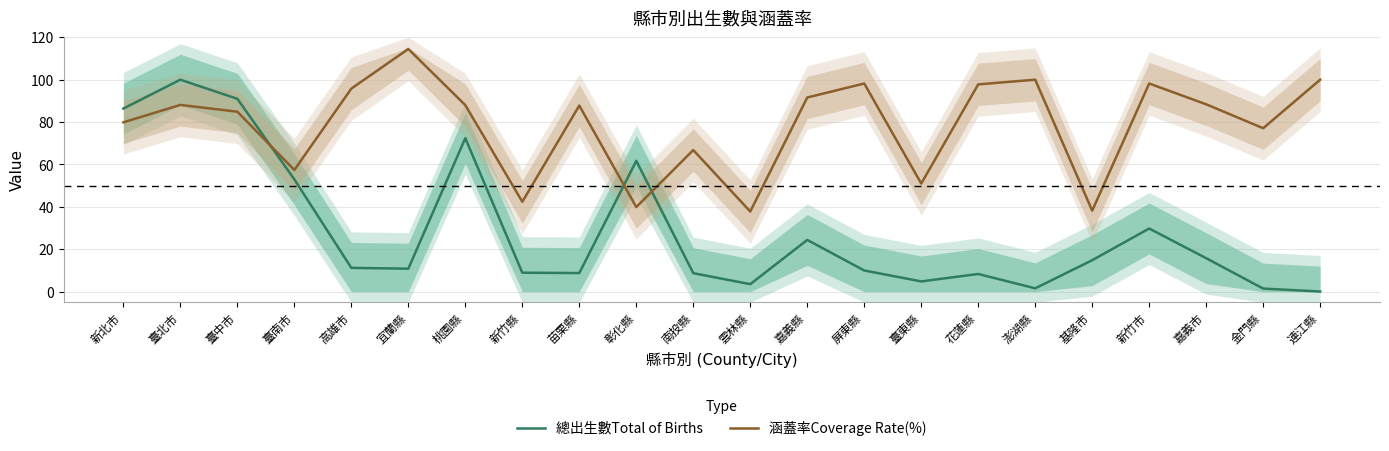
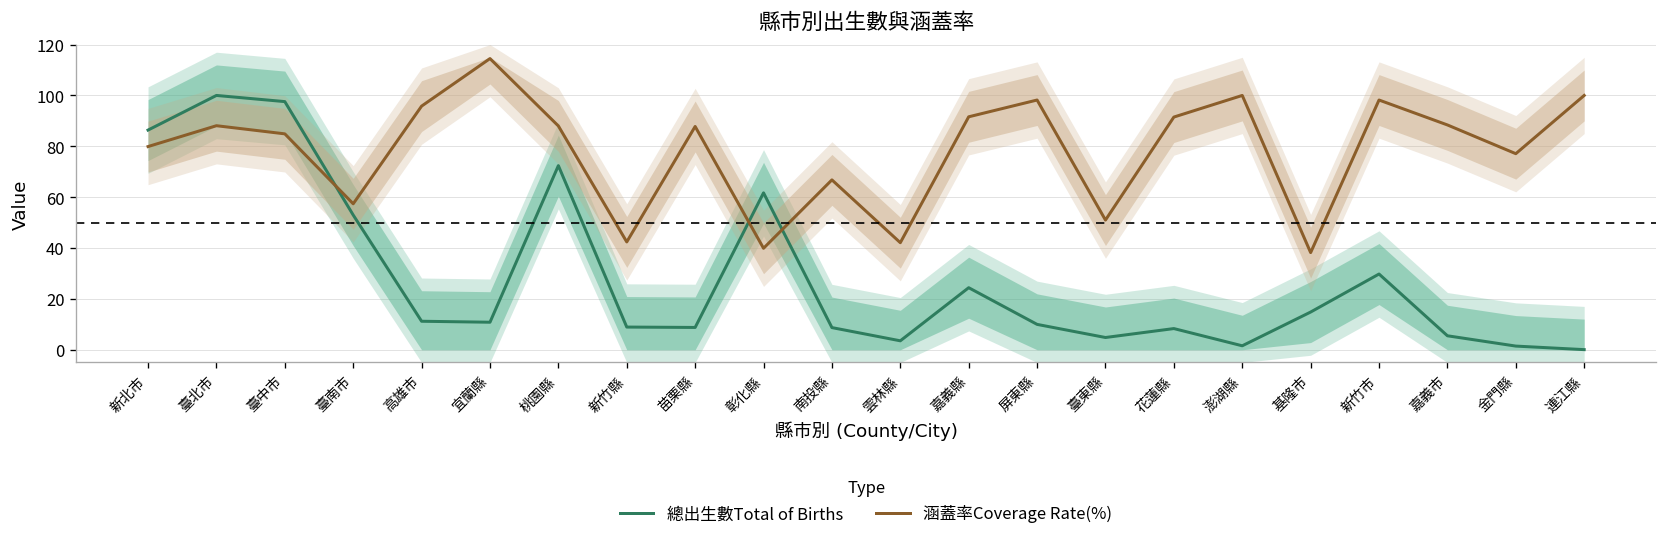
總出生數Total of Births, 臺中市: 91 -> 98
涵蓋率Coverage Rate(%), 雲林縣: 38 -> 42
涵蓋率Coverage Rate(%), 花蓮縣: 98 -> 92
總出生數Total of Births, 嘉義市: 16 -> 5
